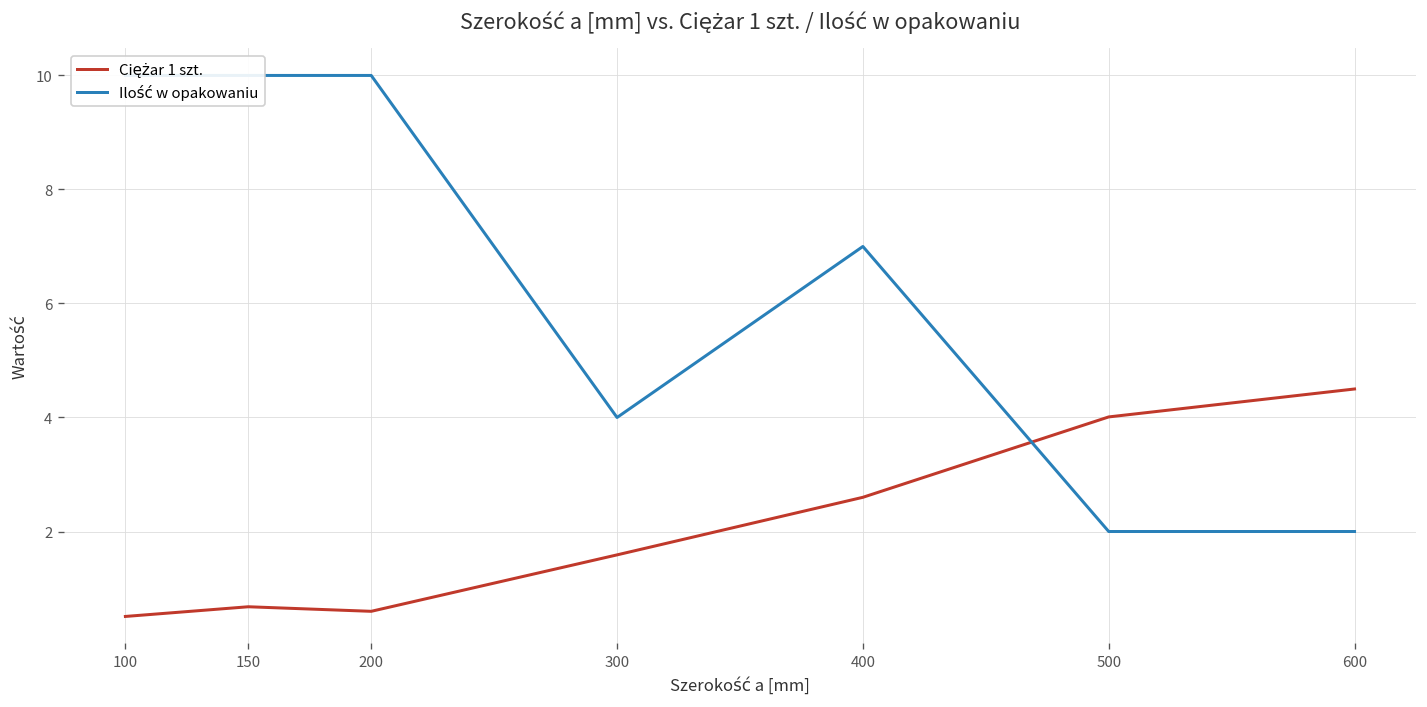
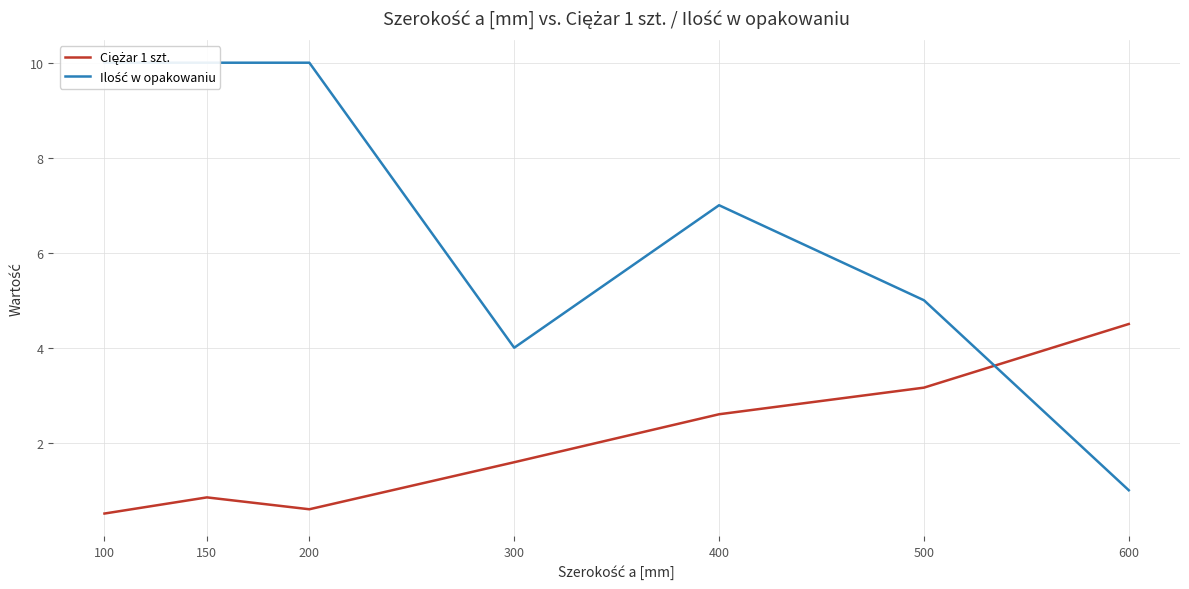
Ciężar 1 szt., 150: 0.7 -> 0.9
Ciężar 1 szt., 500: 4.0 -> 3.2
Ilość w opakowaniu, 500: 2 -> 5
Ilość w opakowaniu, 600: 2 -> 1
